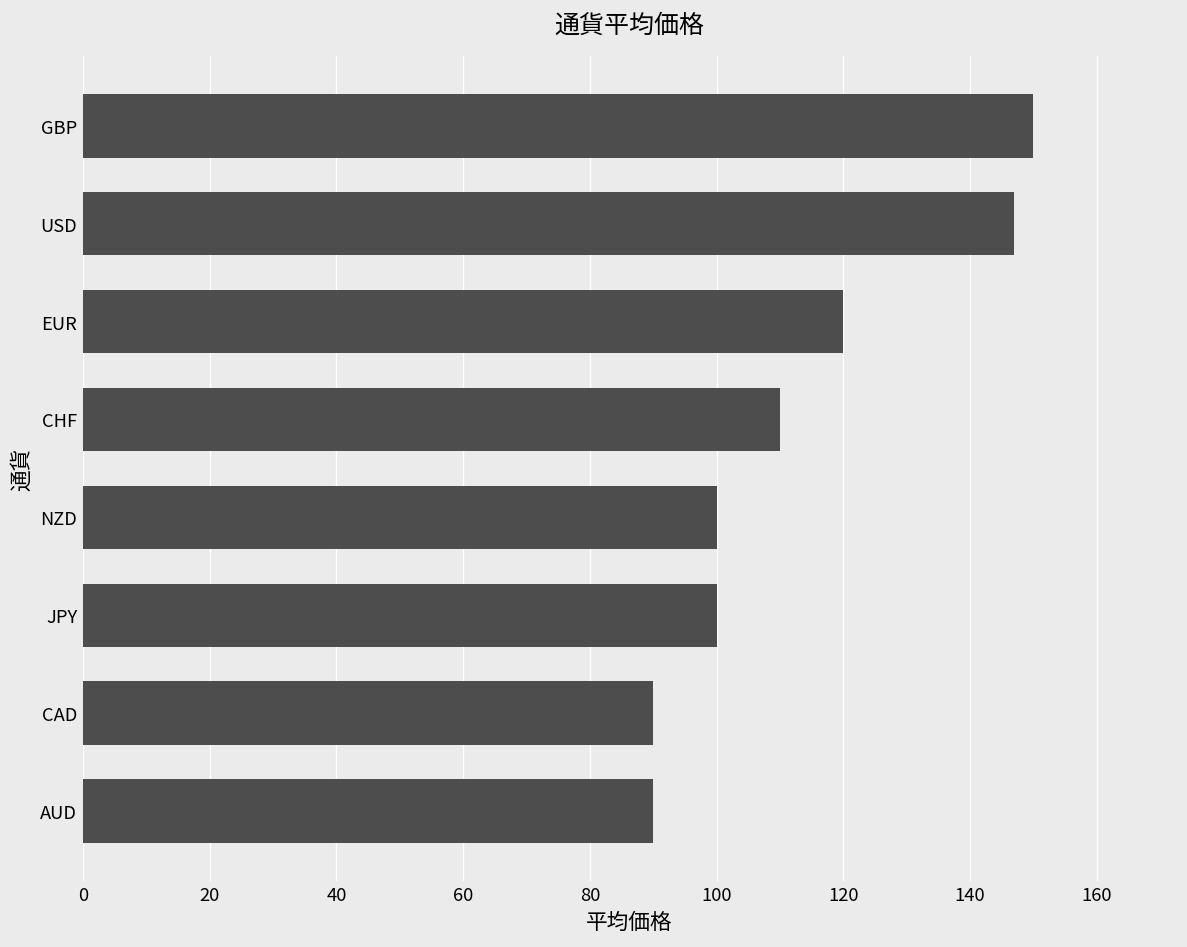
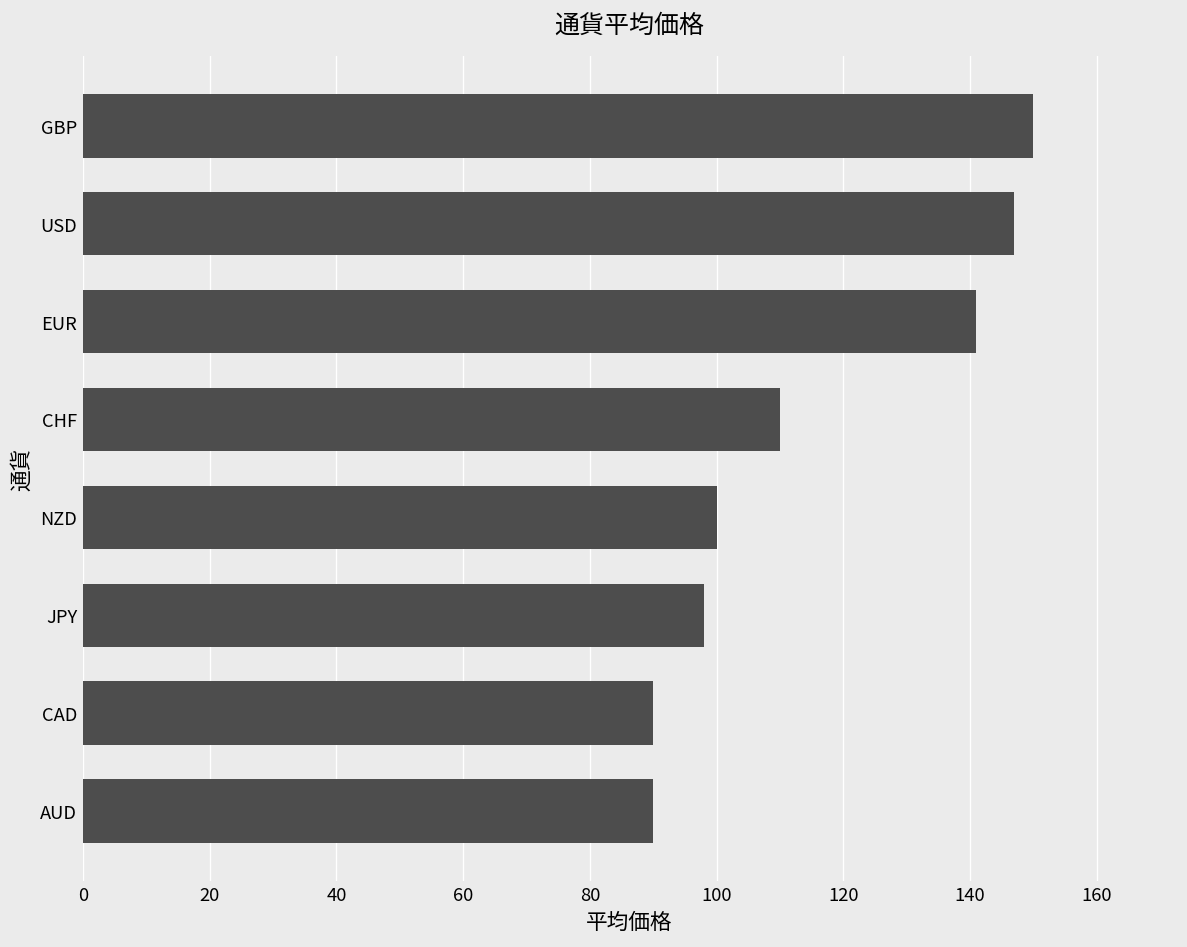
EUR: 120 -> 141
JPY: 100 -> 98
